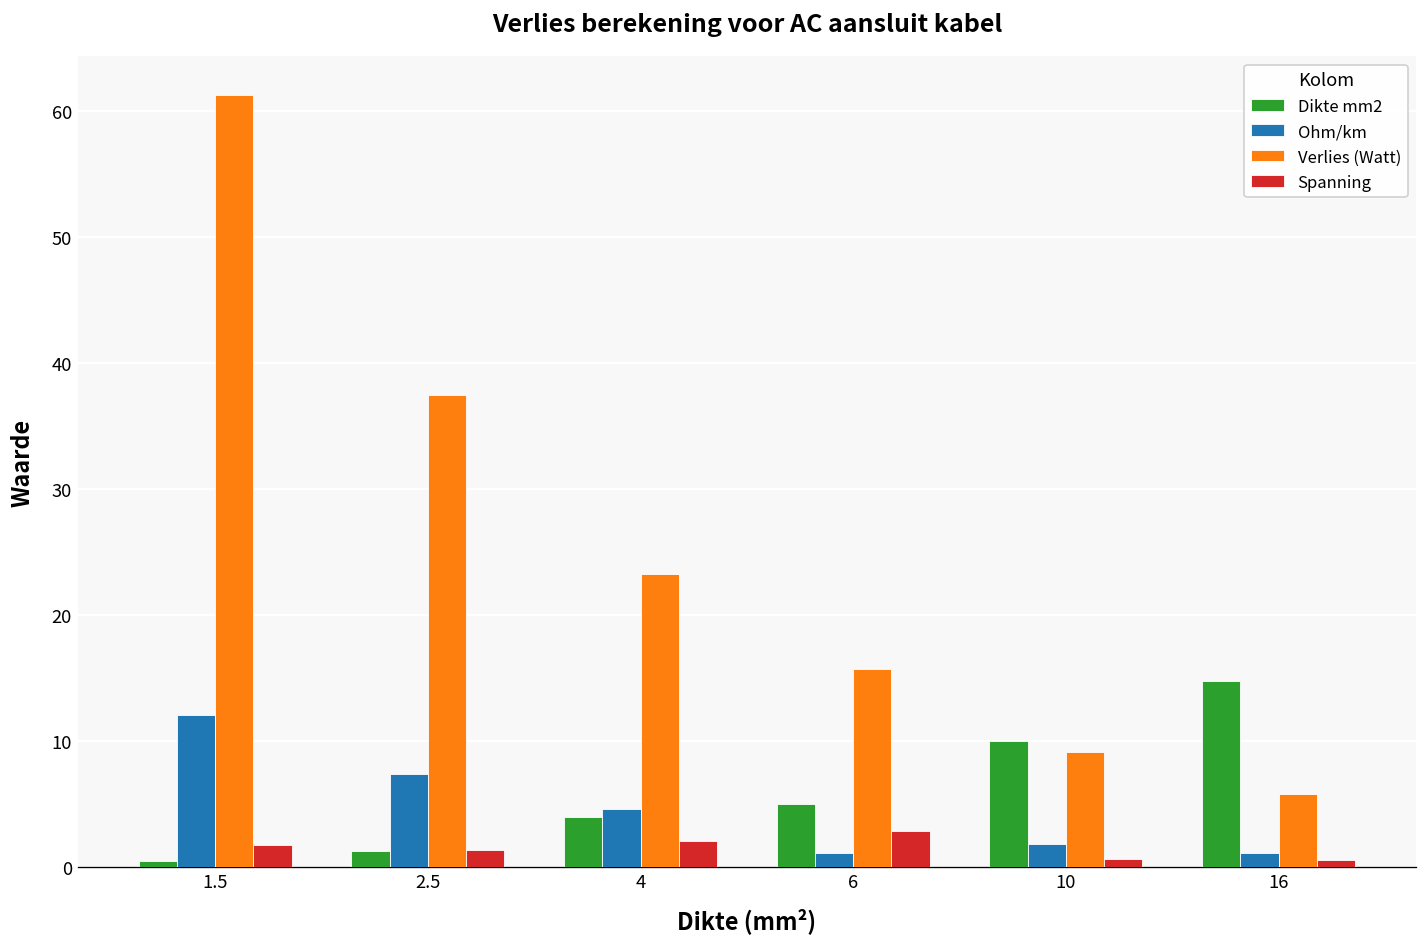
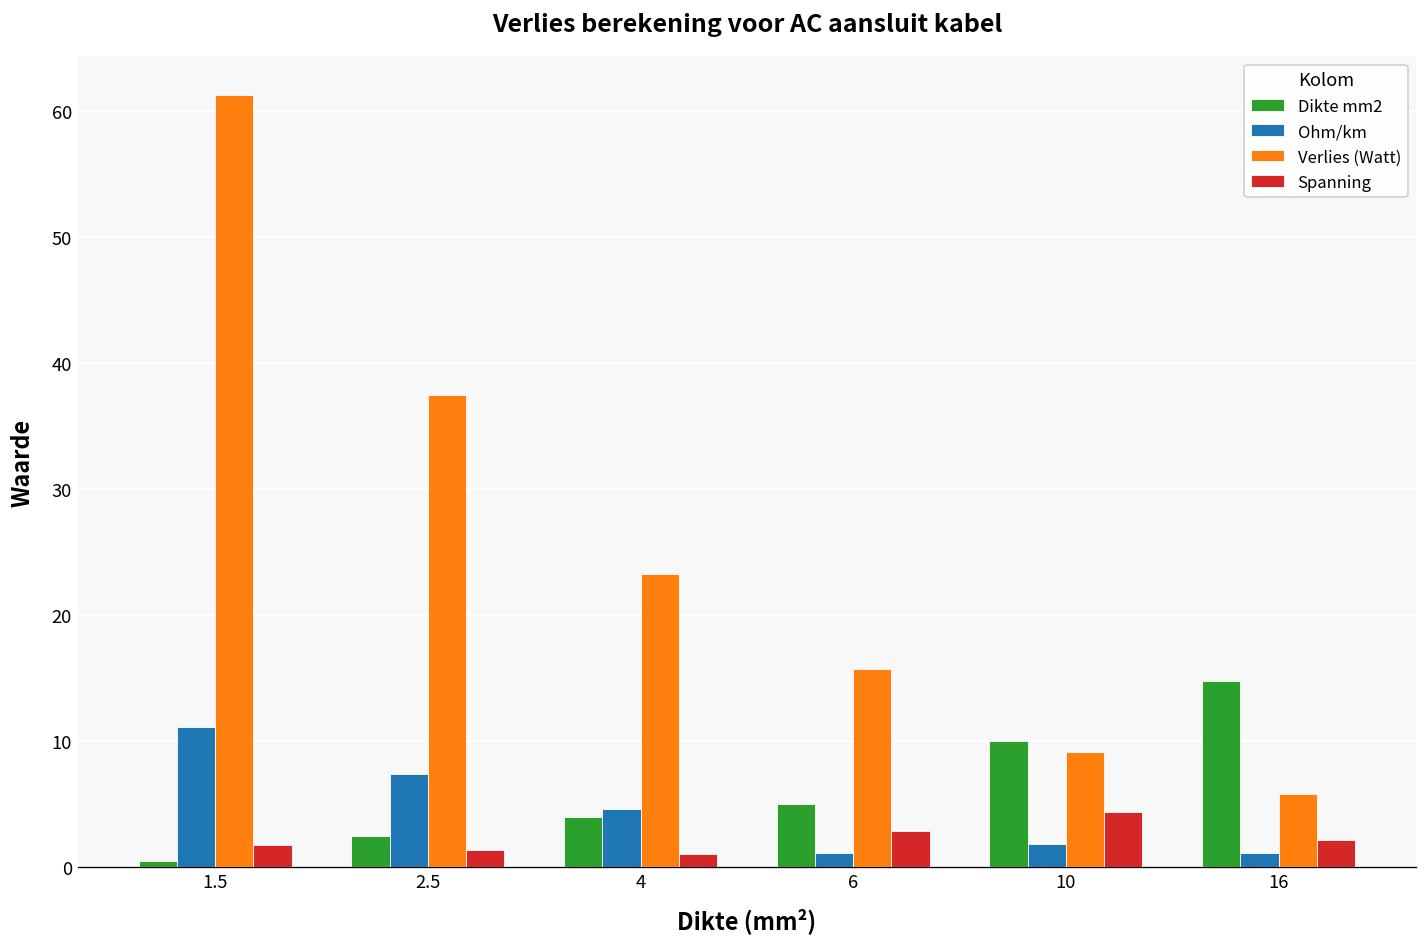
Ohm/km, 1.5: 12.1 -> 11.1
Dikte mm2, 2.5: 1.3 -> 2.5
Spanning, 4: 2.1 -> 1.1
Spanning, 10: 0.7 -> 4.3
Spanning, 16: 0.5 -> 2.1
